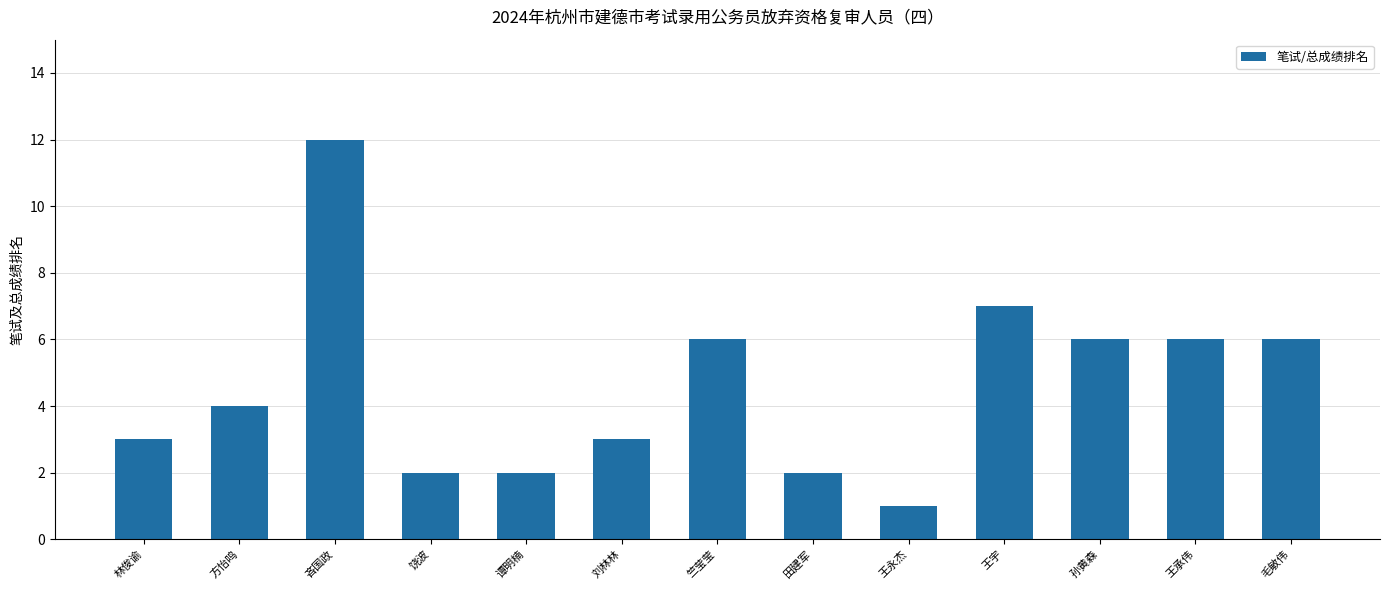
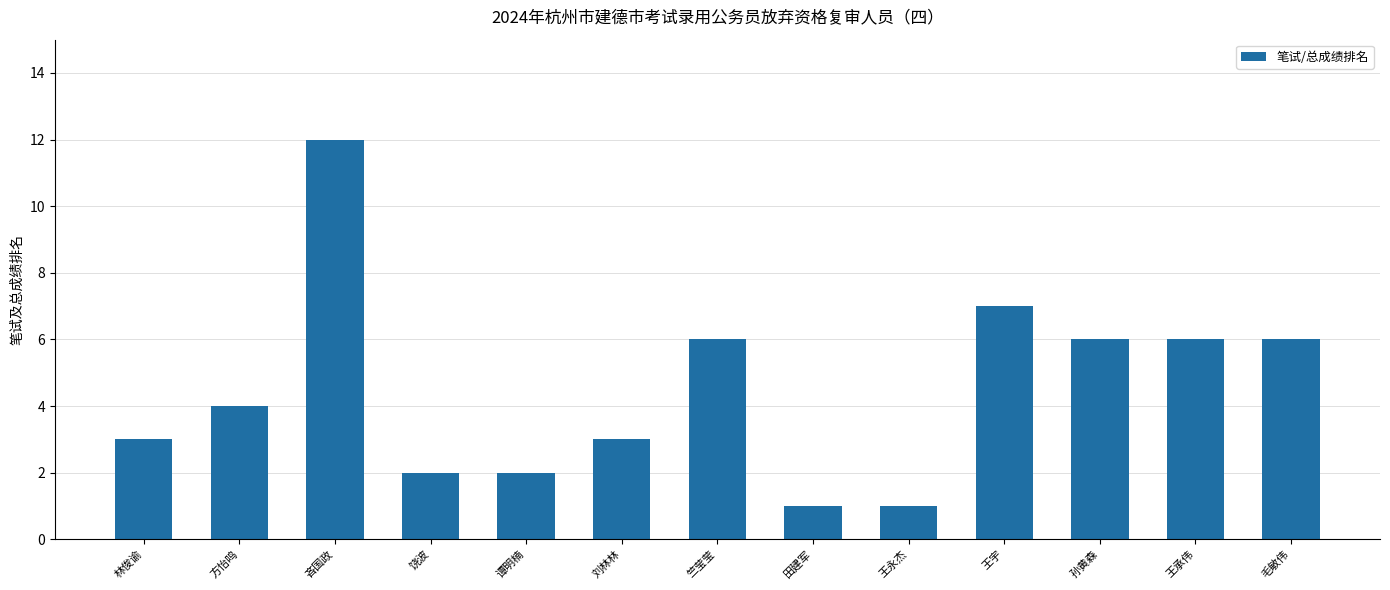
田建军: 2 -> 1
